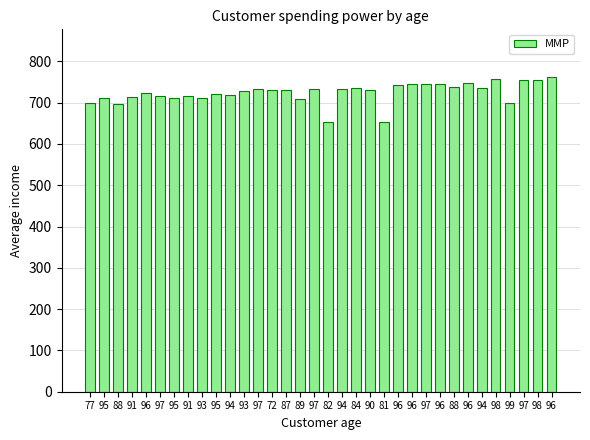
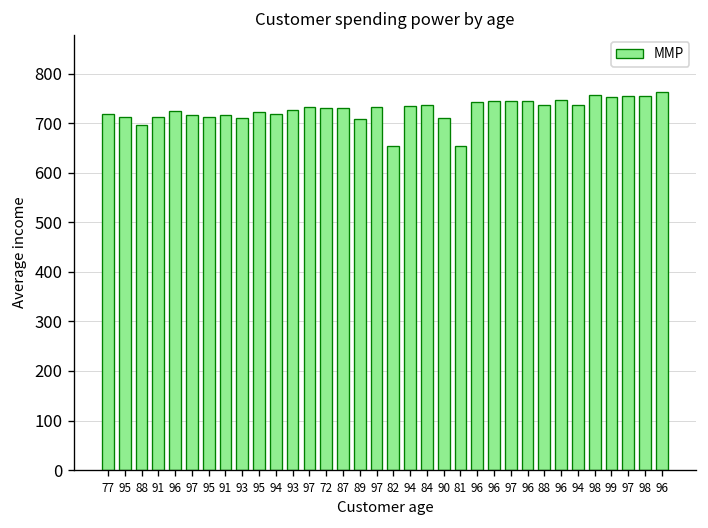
77: 700 -> 720
90: 730 -> 710
99: 700 -> 750
